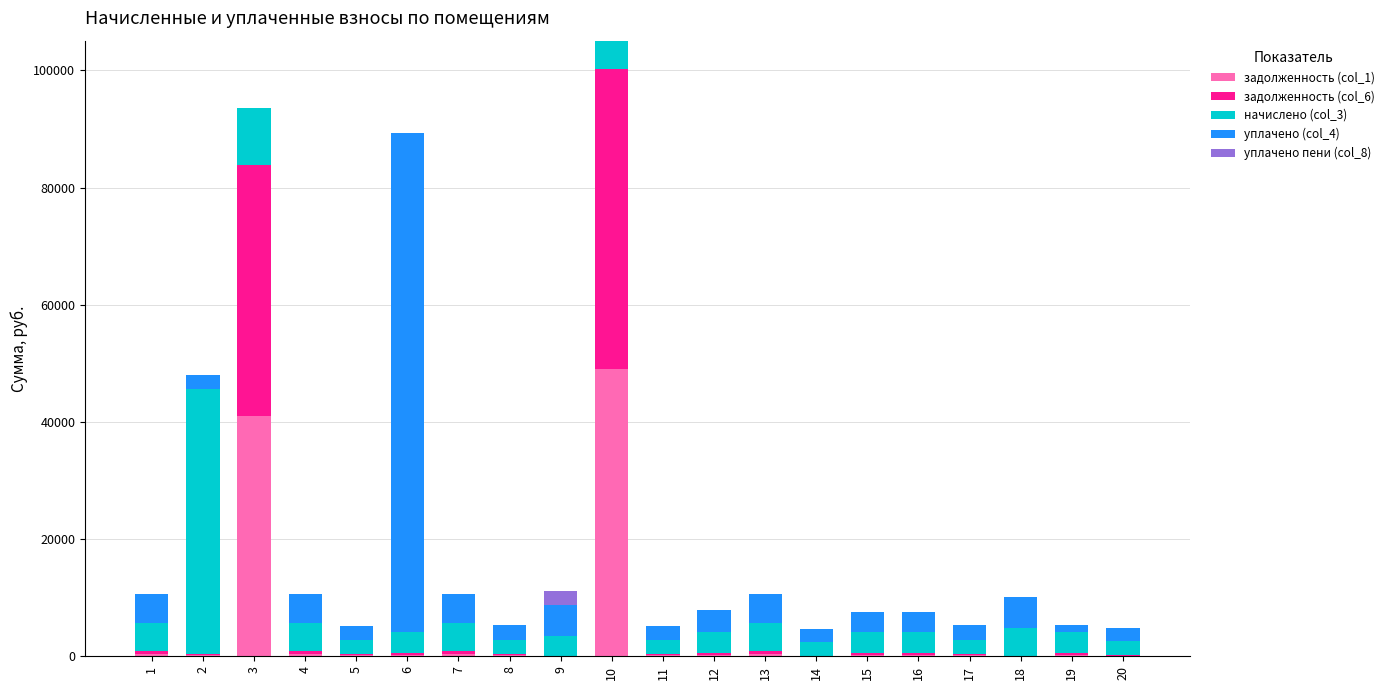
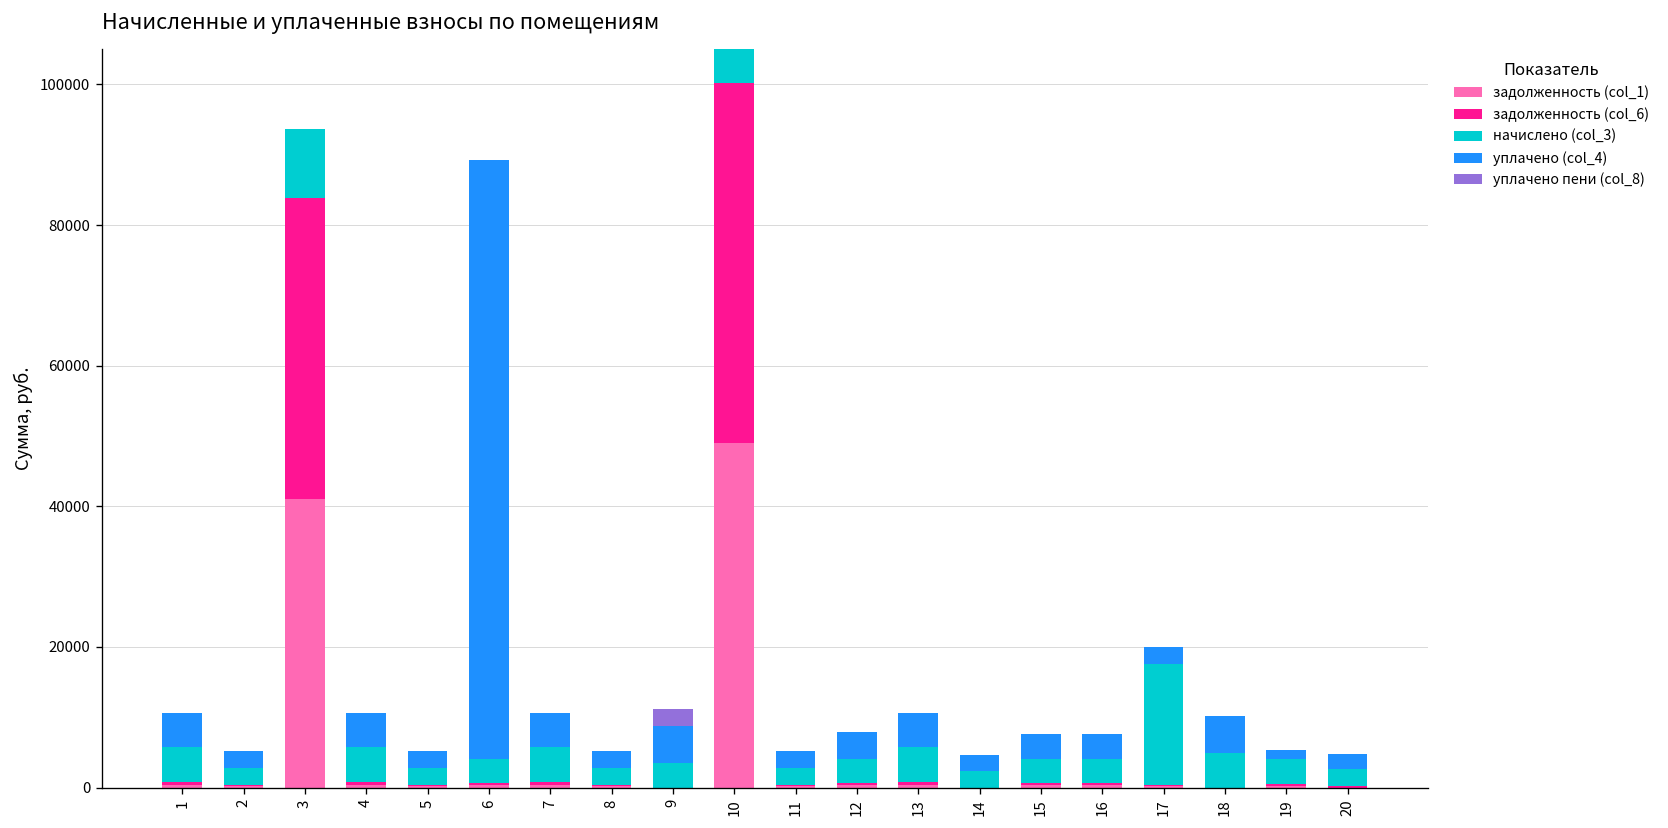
начислено (col_3), 2: 45000 -> 2000
начислено (col_3), 17: 2000 -> 17000
